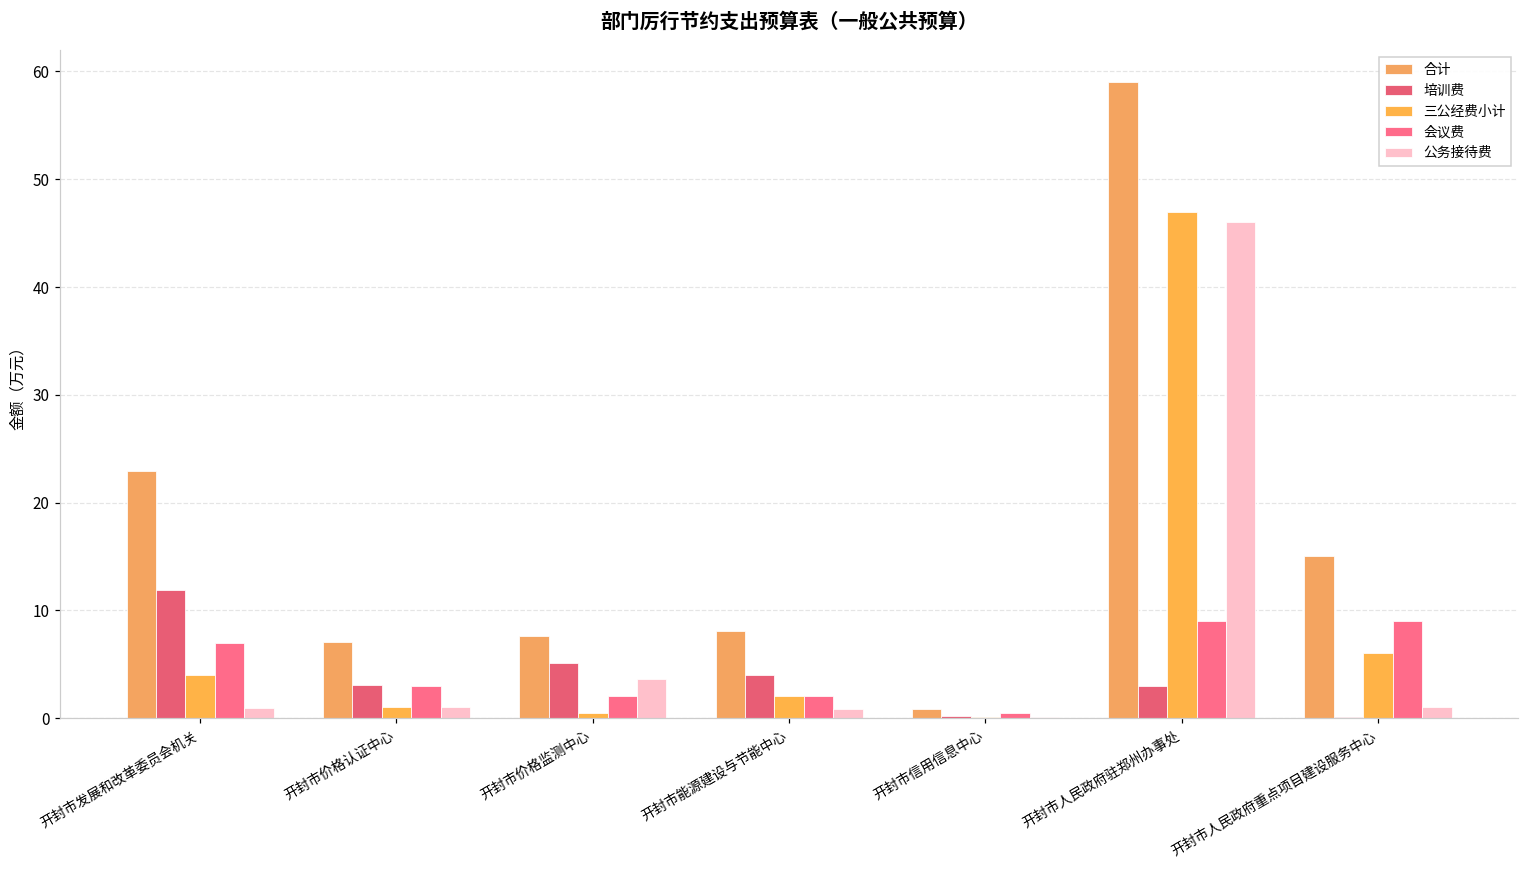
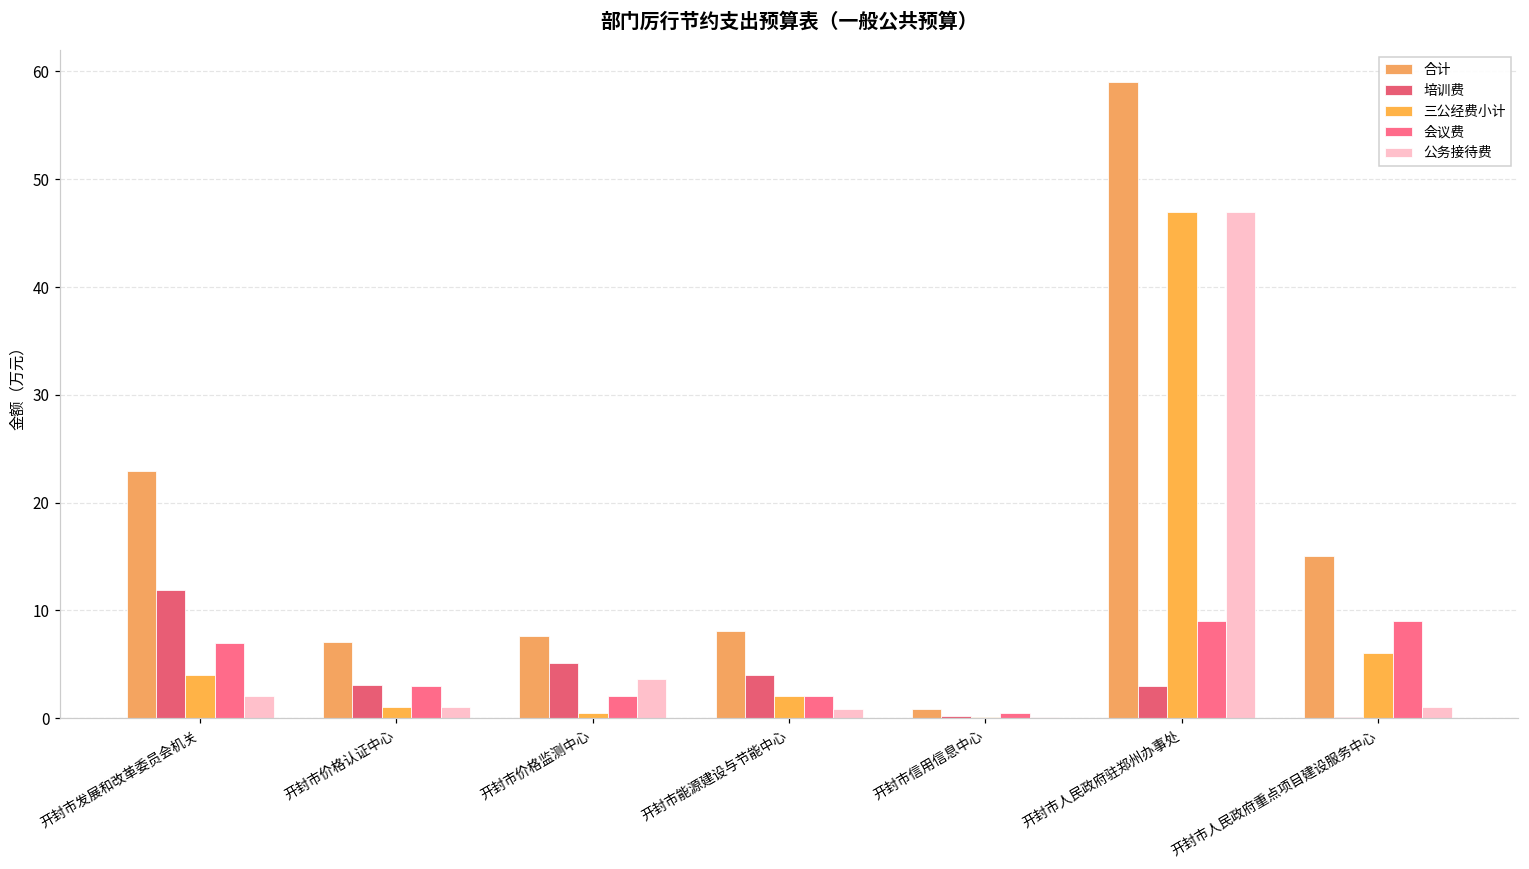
公务接待费, 开封市发展和改革委员会机关: 1 -> 2
公务接待费, 开封市人民政府驻郑州办事处: 46 -> 47
